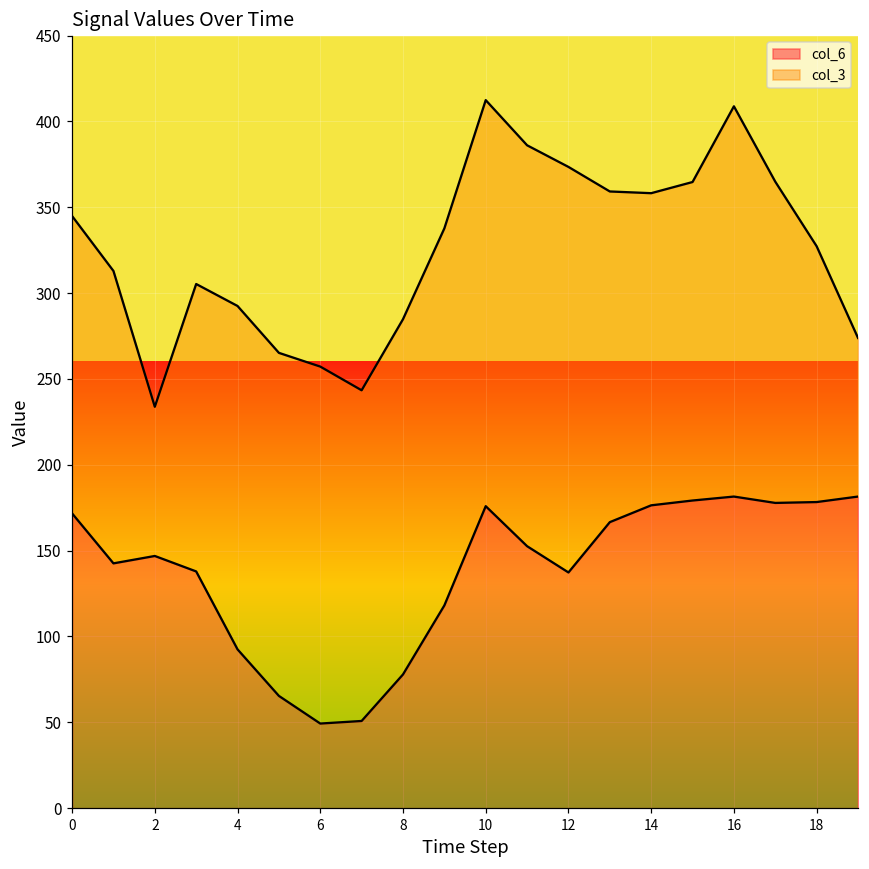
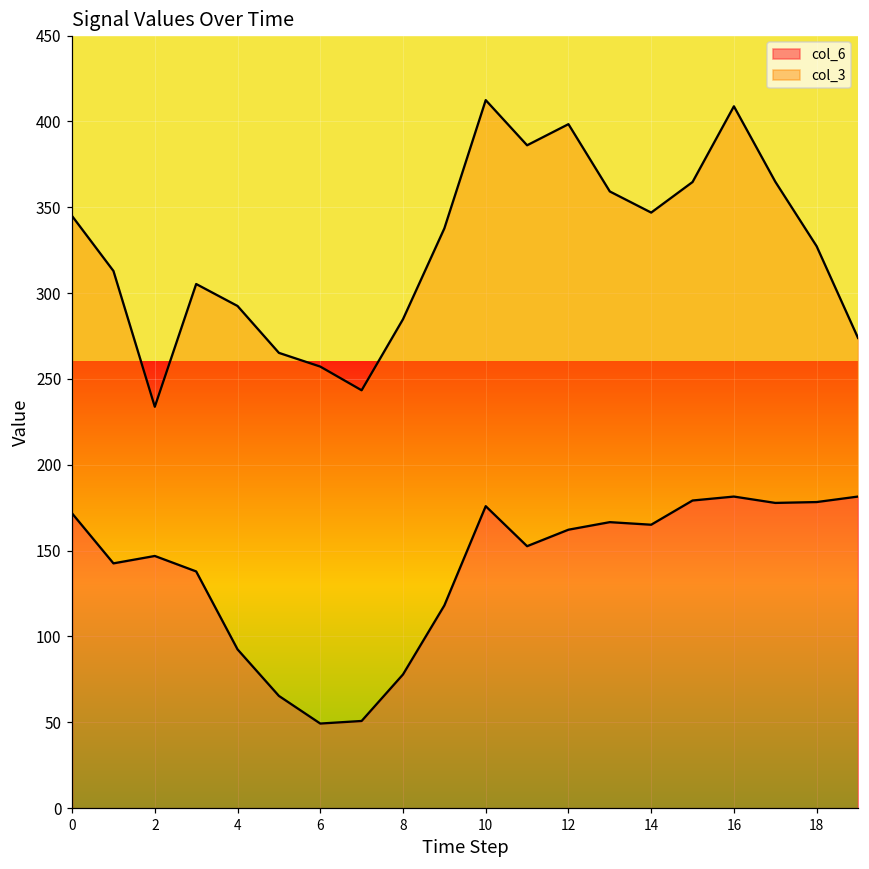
col_6, 12: 137 -> 162
col_6, 14: 176 -> 165
